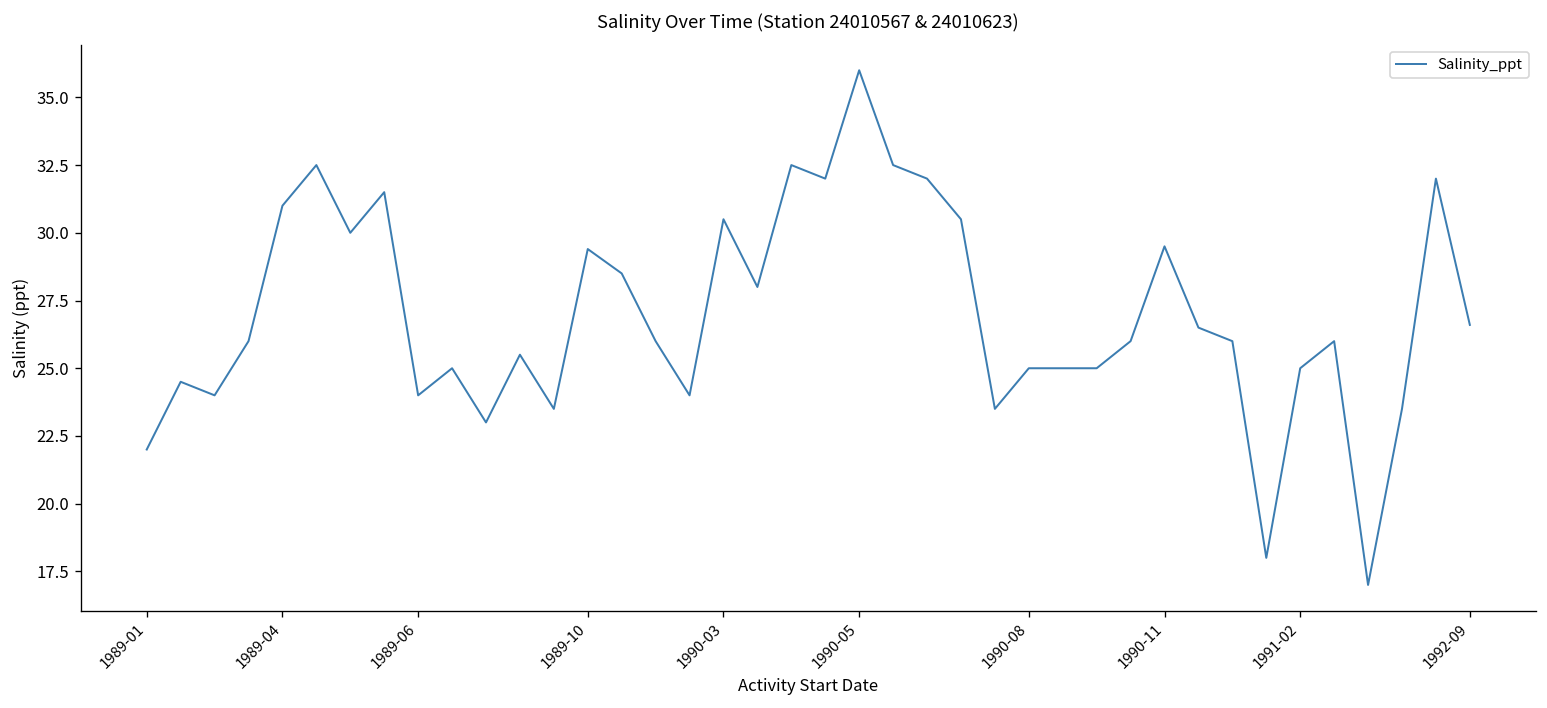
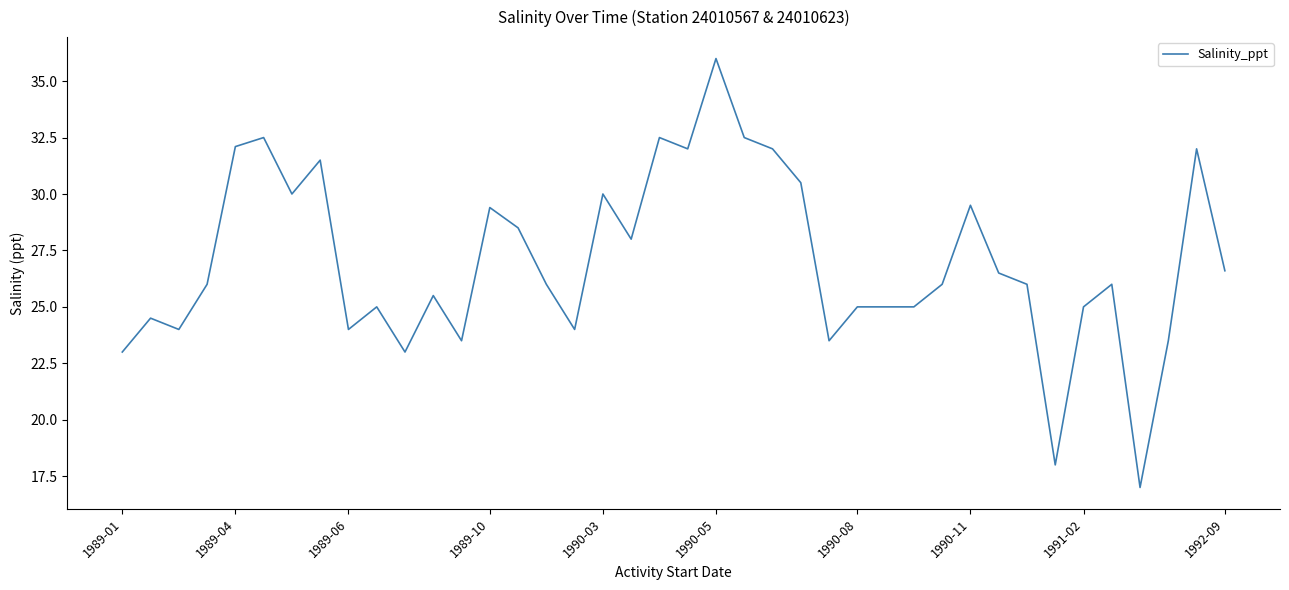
1989-01: 22 -> 23
1989-04: 31.0 -> 32.1
1990-03: 30.5 -> 30.0
